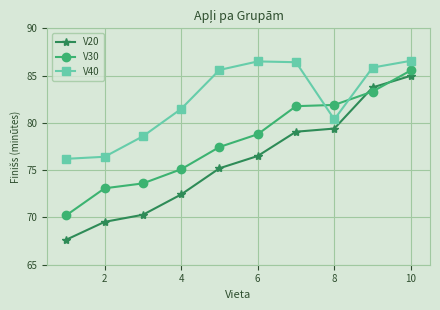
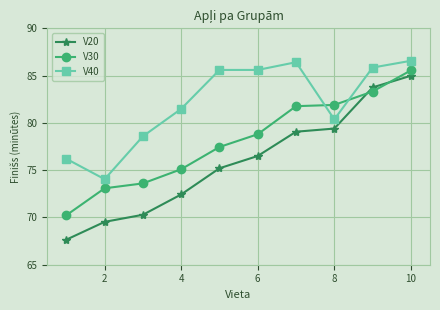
V40, 2: 76 -> 74
V40, 6: 87 -> 86
